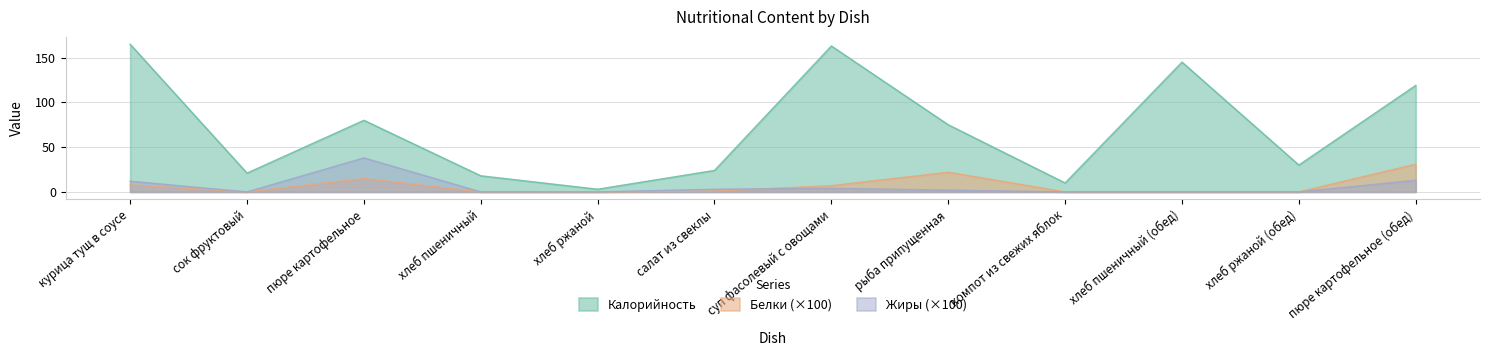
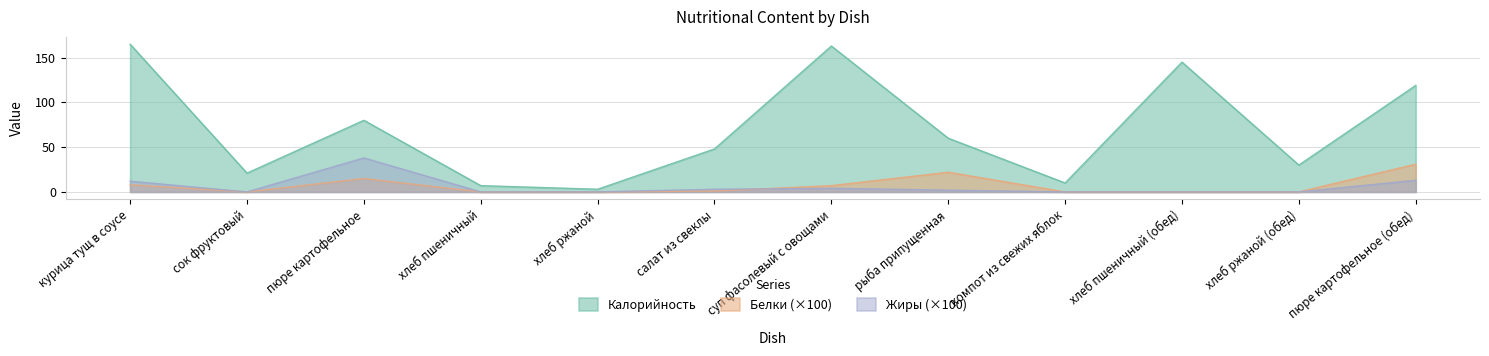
Калорийность, хлеб пшеничный: 20 -> 10
Калорийность, салат из свеклы: 20 -> 50
Калорийность, рыба припущенная: 80 -> 60
